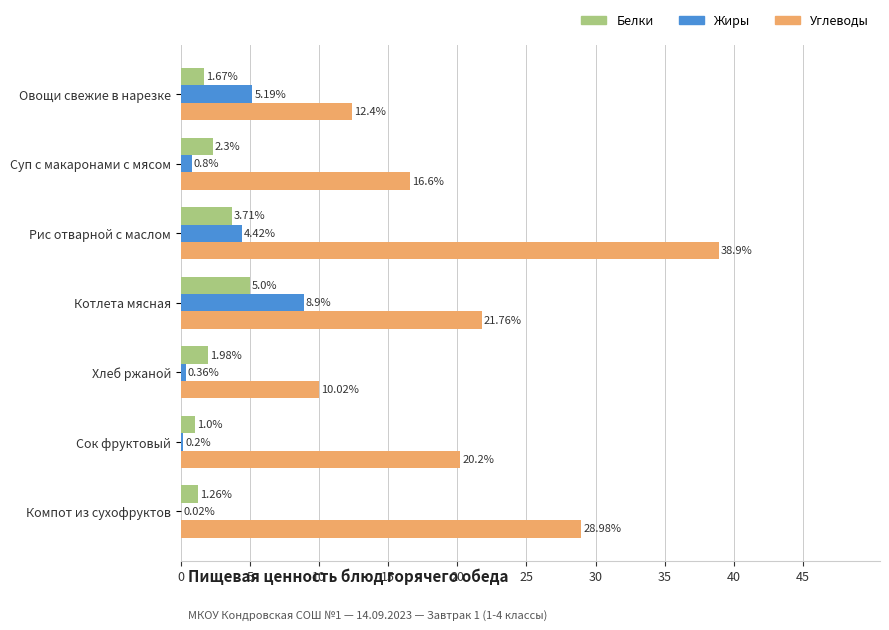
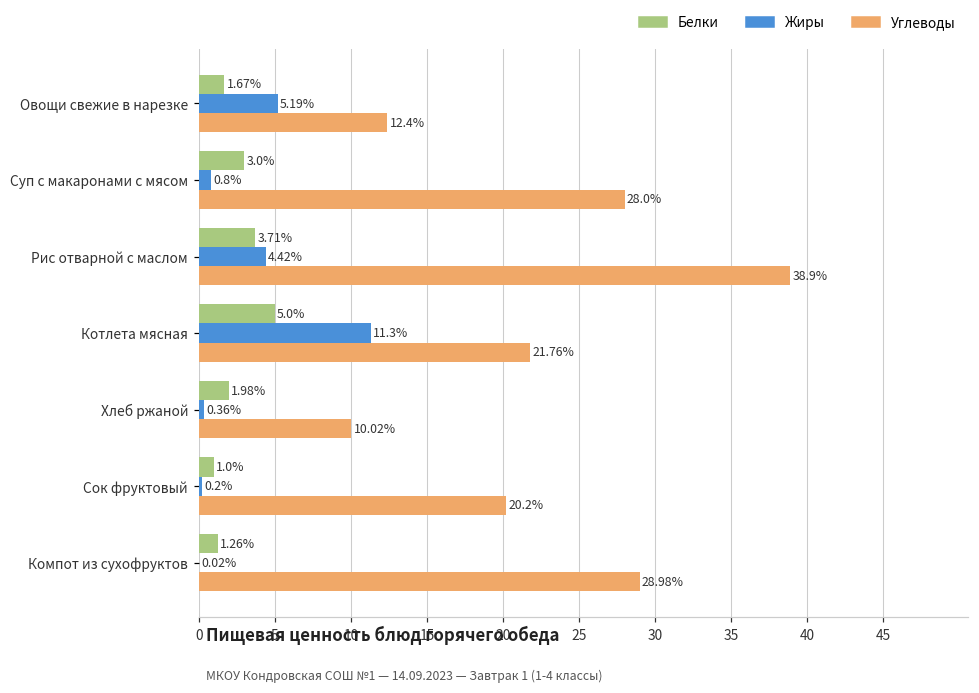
Белки, Суп с макаронами с мясом: 2.3% -> 3.0%
Углеводы, Суп с макаронами с мясом: 16.6% -> 28.0%
Жиры, Котлета мясная: 8.9% -> 11.3%
